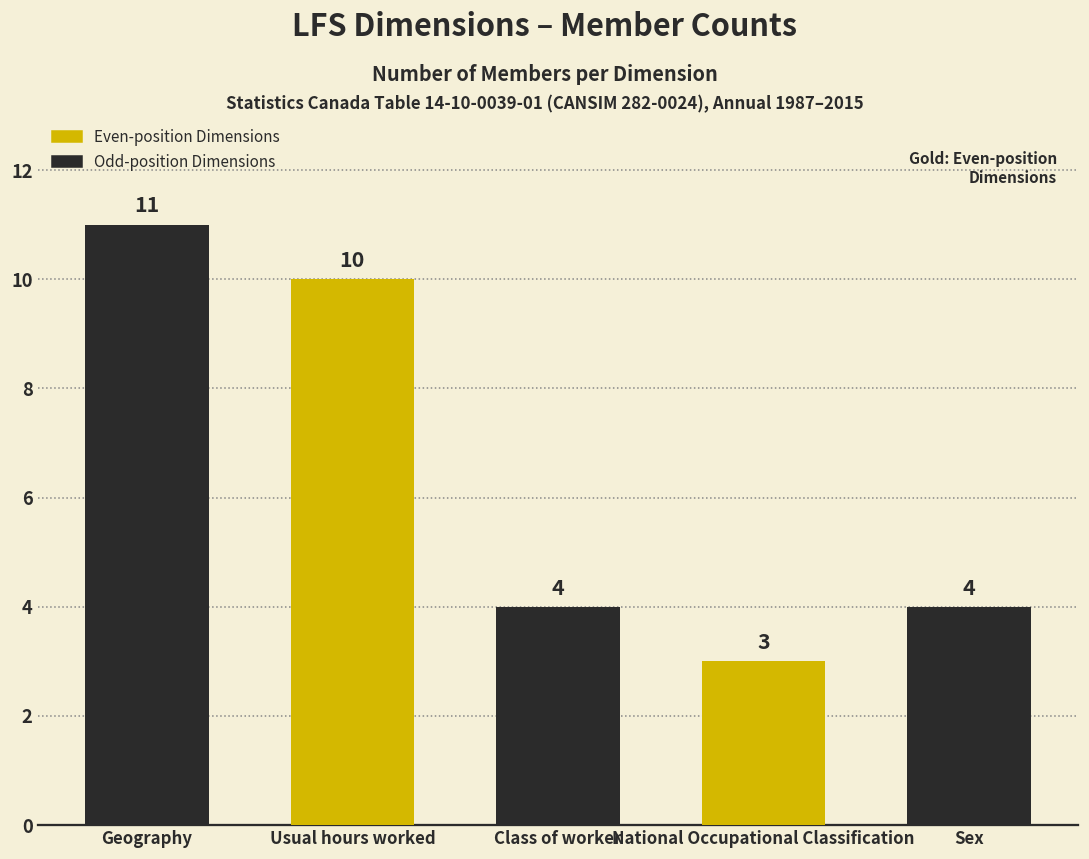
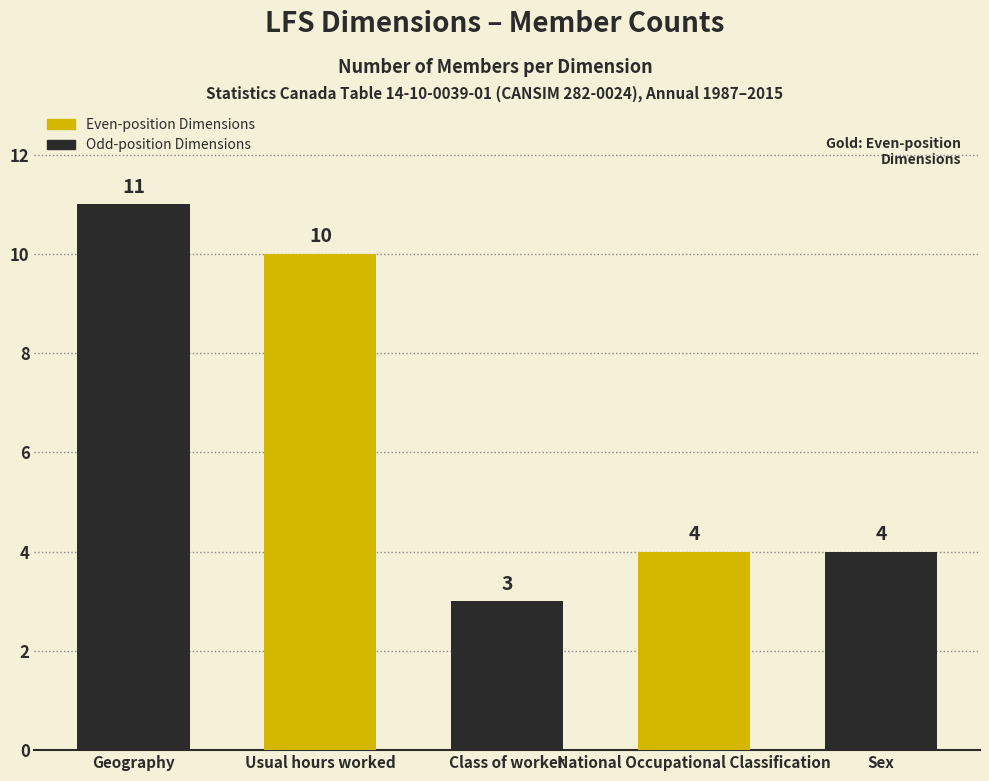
Class of worker: 4 -> 3
National Occupational Classification: 3 -> 4
